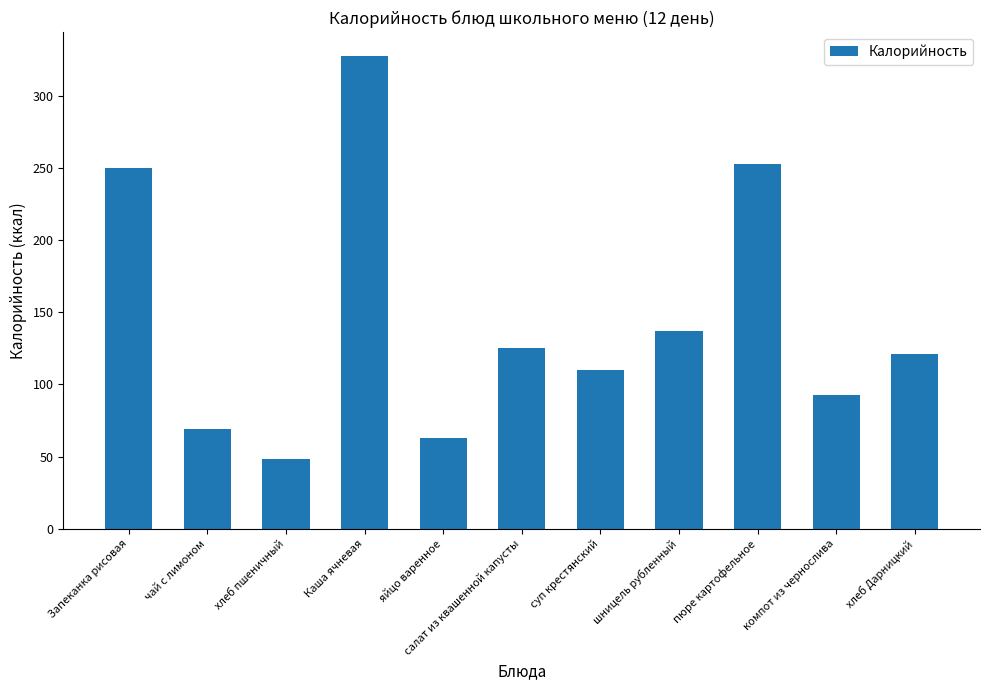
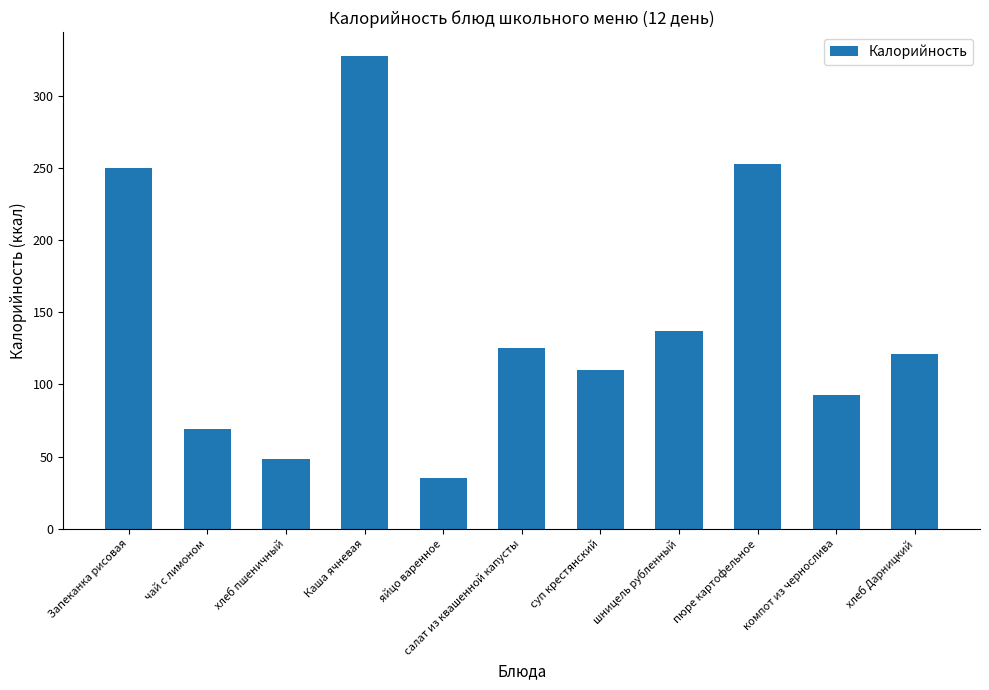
яйцо варенное: 63 -> 35
